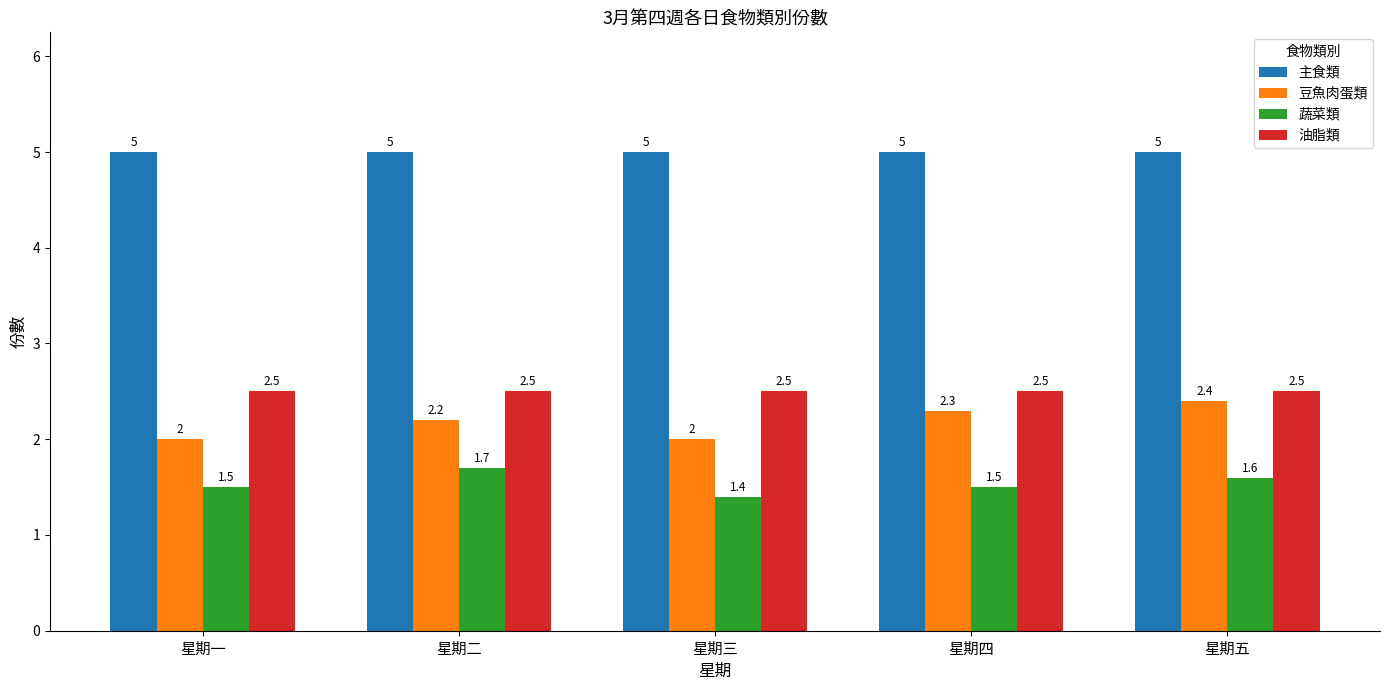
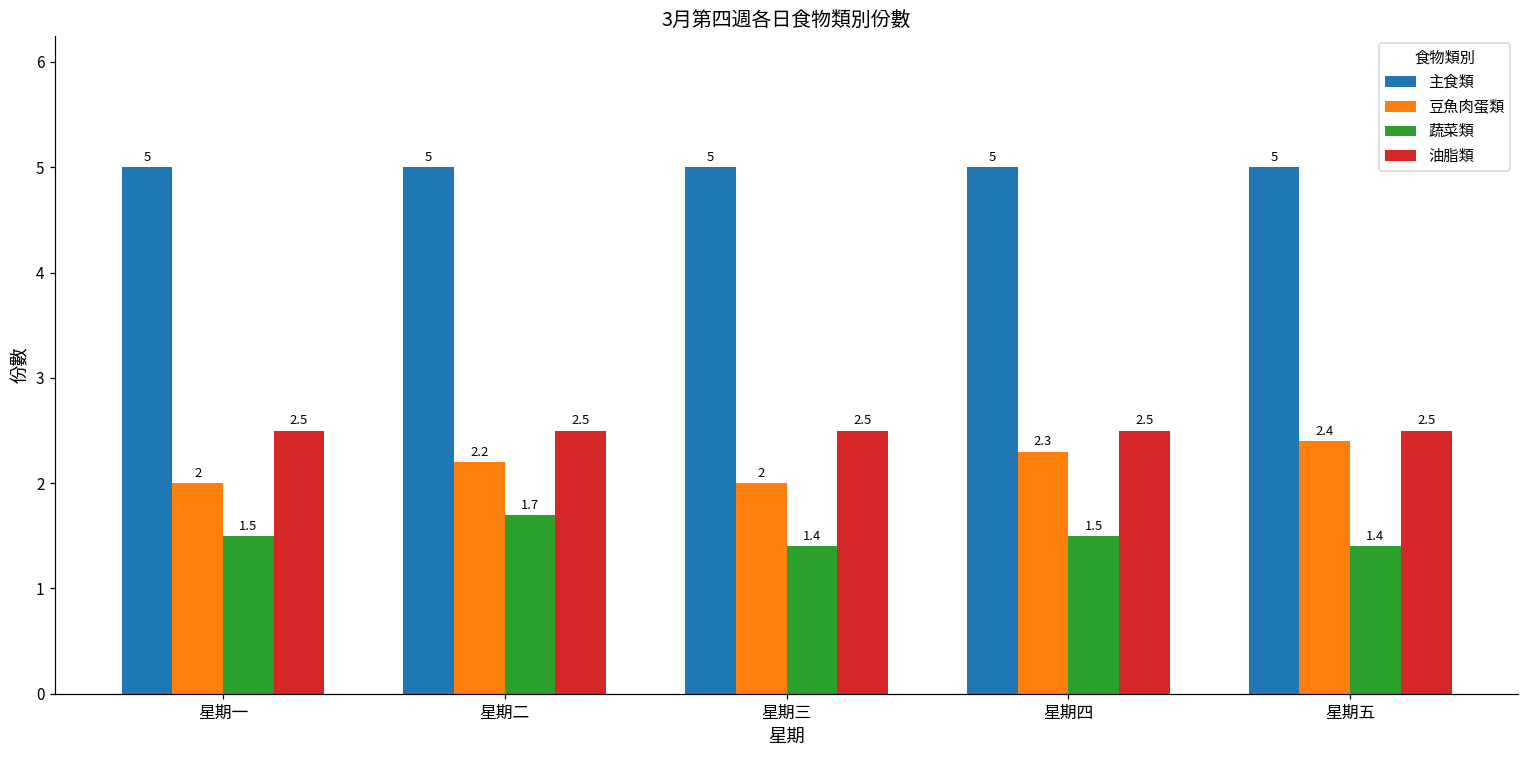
蔬菜類, 星期五: 1.6 -> 1.4
